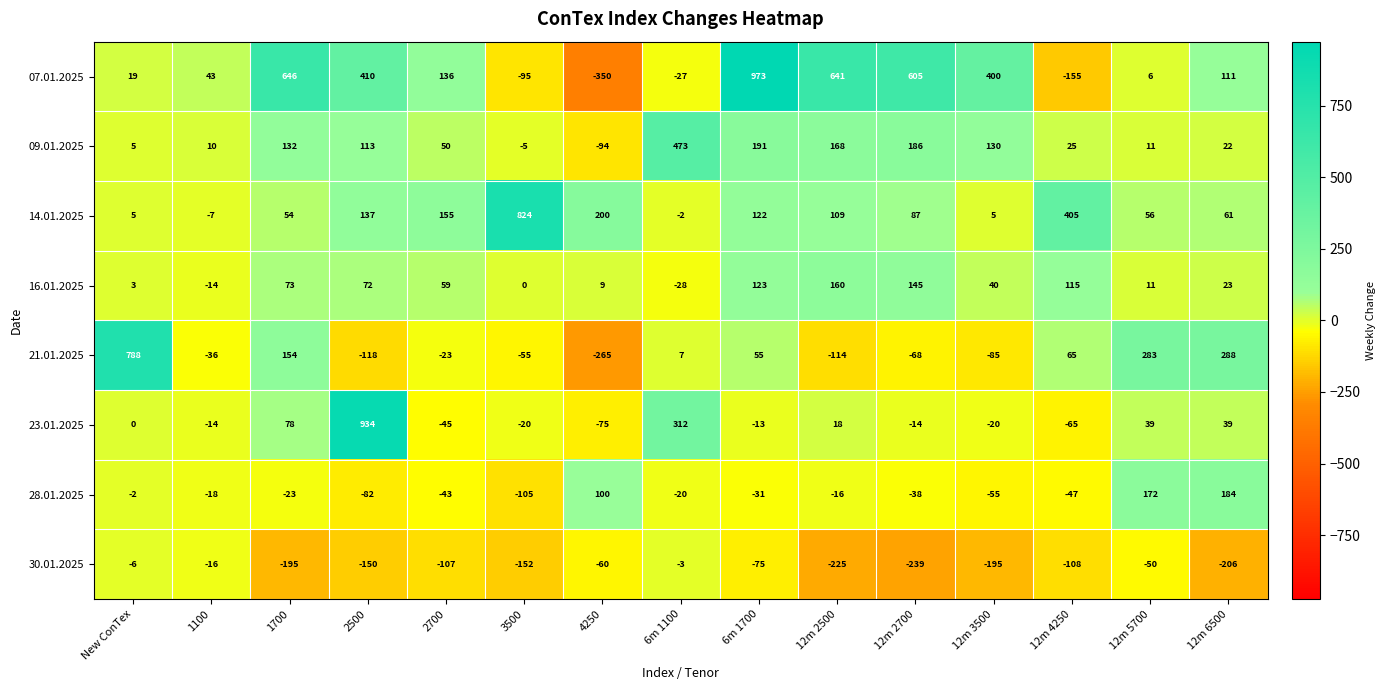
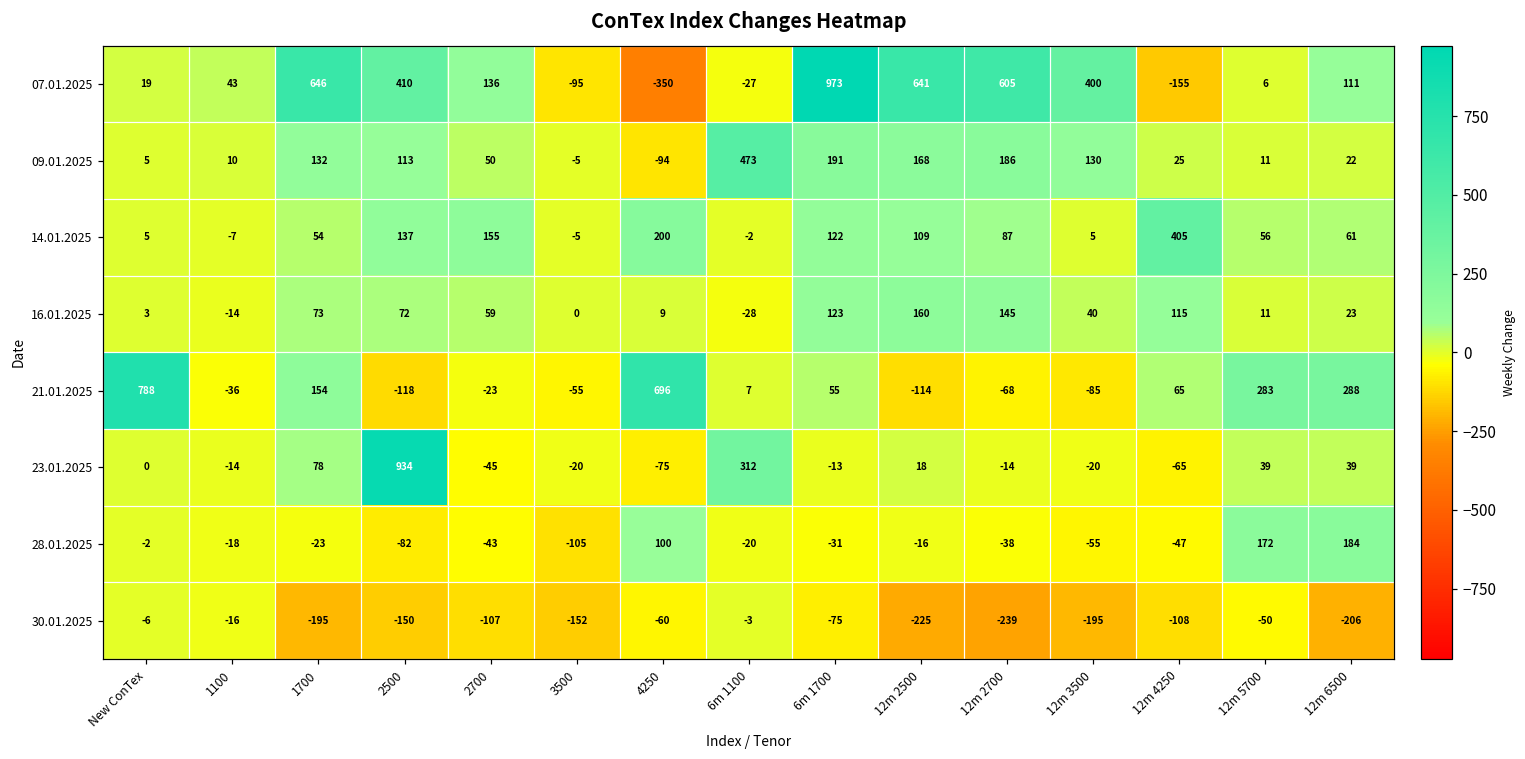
14.01.2025, 3500: 824 -> -5
21.01.2025, 4250: -265 -> 696
